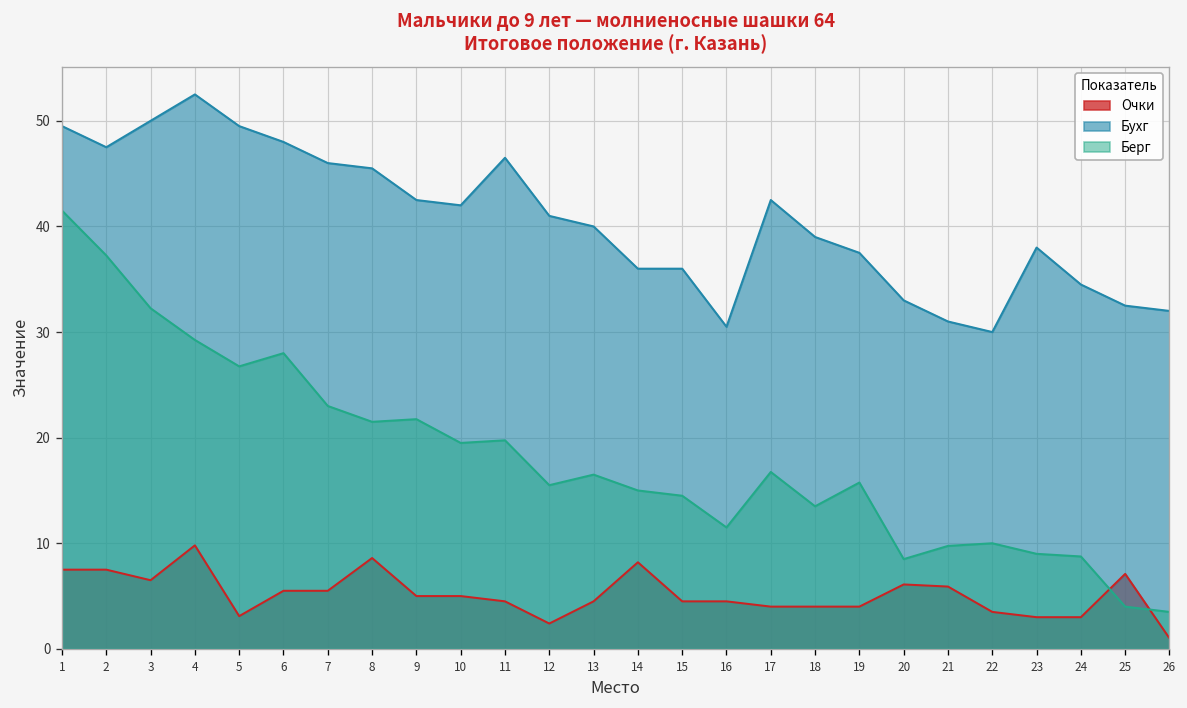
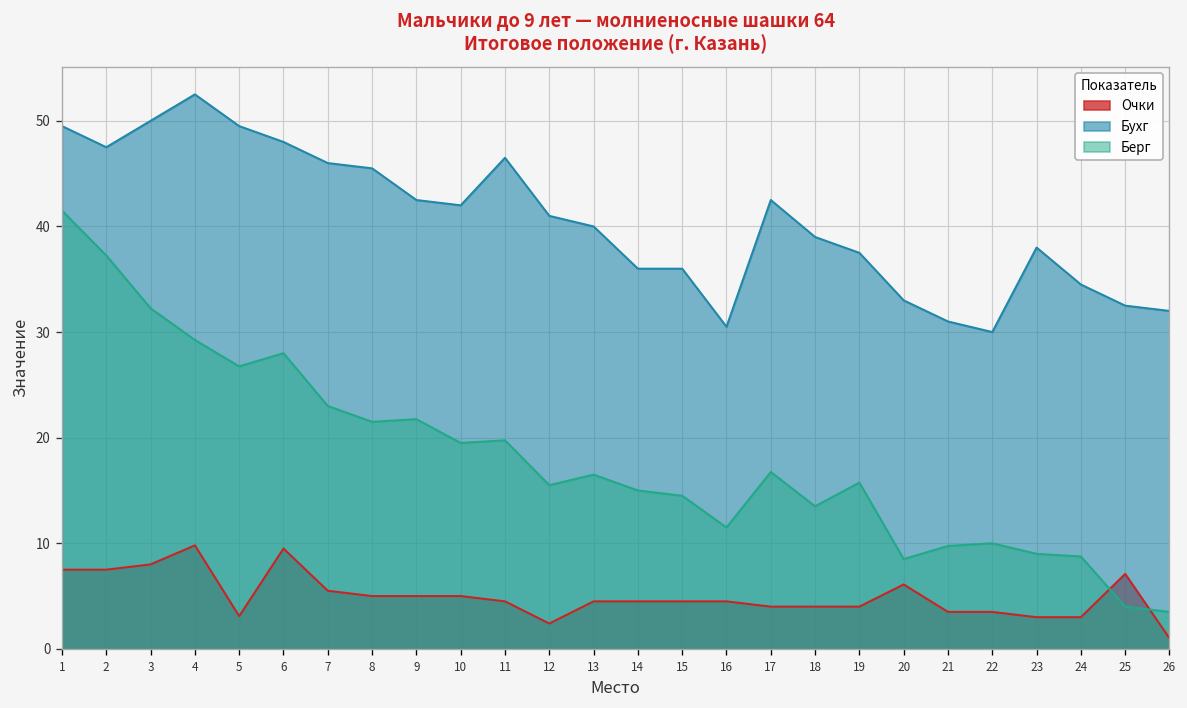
Очки, 3: 7 -> 8
Очки, 6: 6 -> 10
Очки, 8: 9 -> 5
Очки, 14: 8 -> 5
Очки, 21: 6 -> 4
